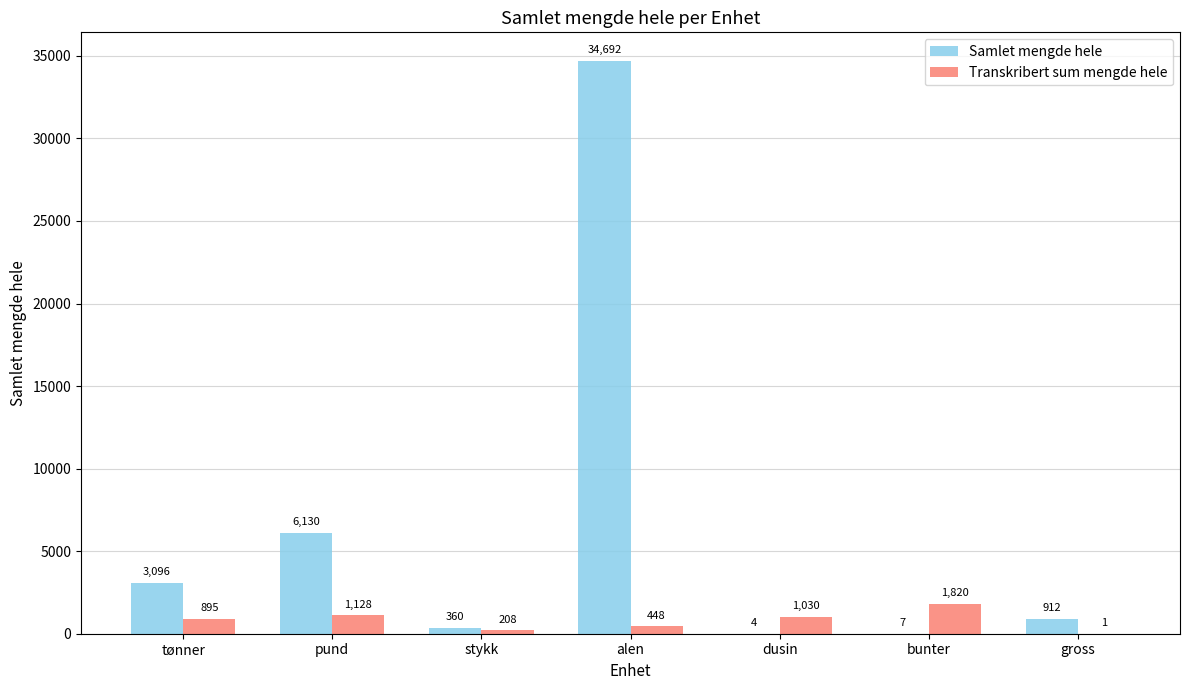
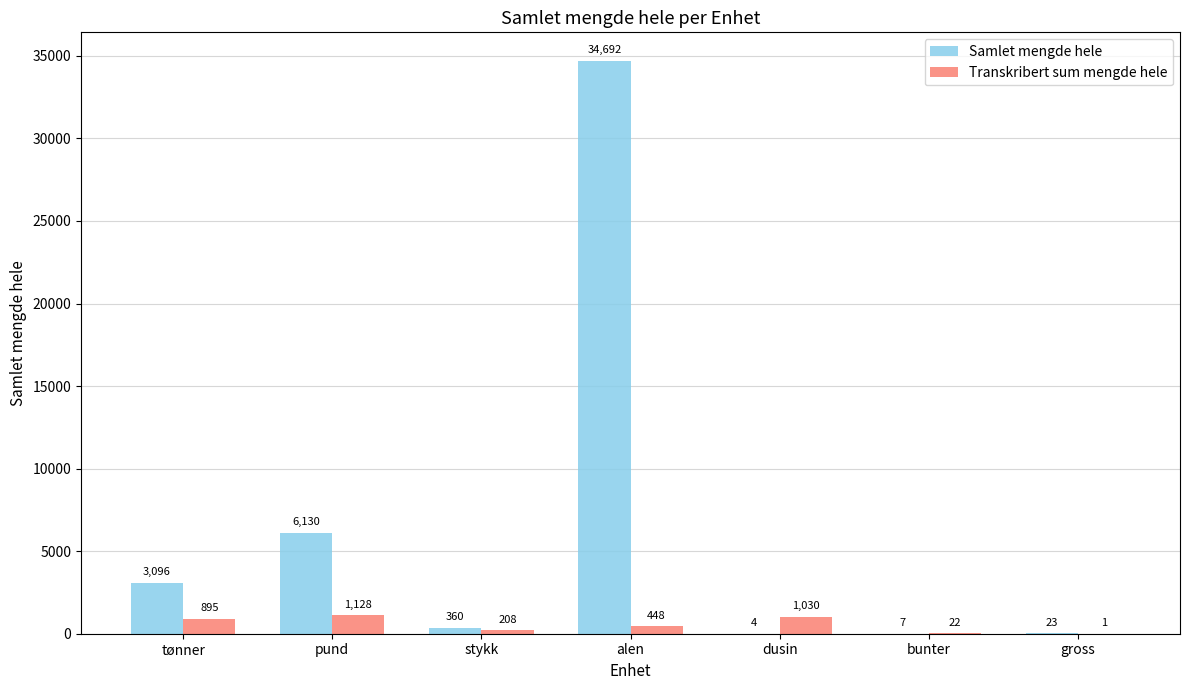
Transkribert sum mengde hele, bunter: 1,820 -> 22
Samlet mengde hele, gross: 912 -> 23
